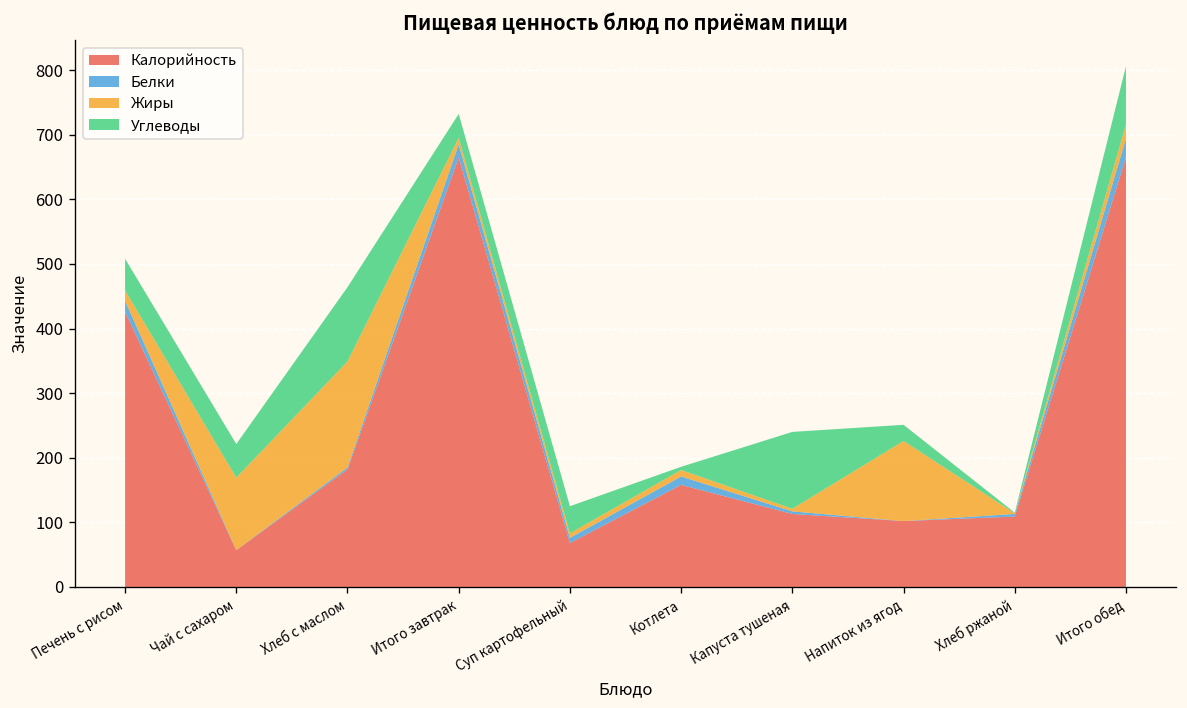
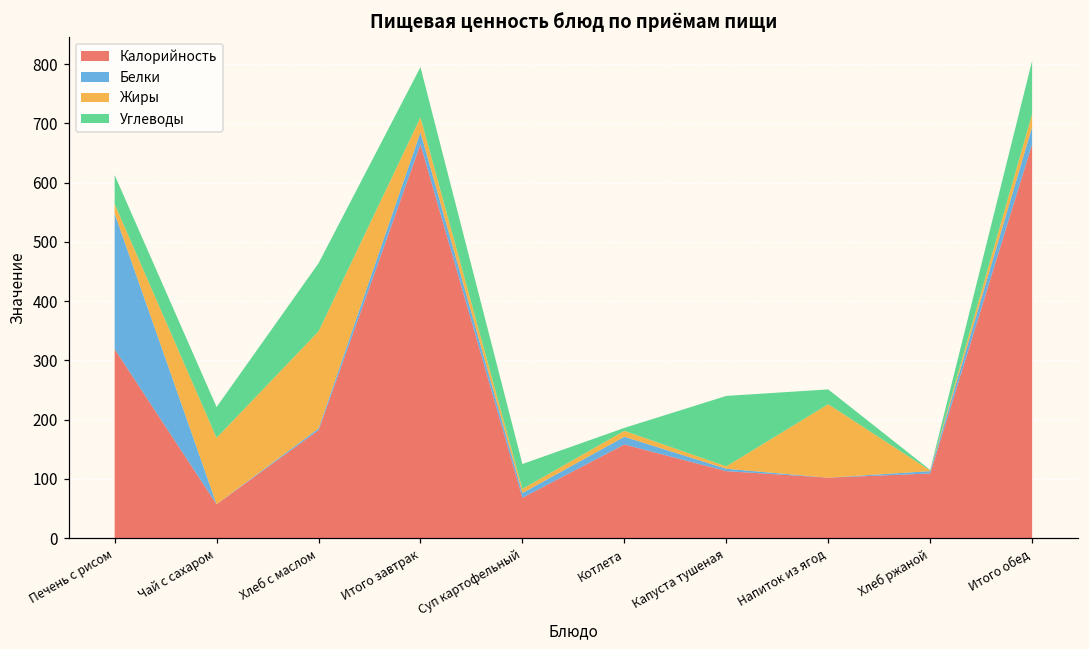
Калорийность, Печень с рисом: 430 -> 320
Белки, Печень с рисом: 20 -> 230
Жиры, Итого завтрак: 10 -> 30
Углеводы, Итого завтрак: 40 -> 90
